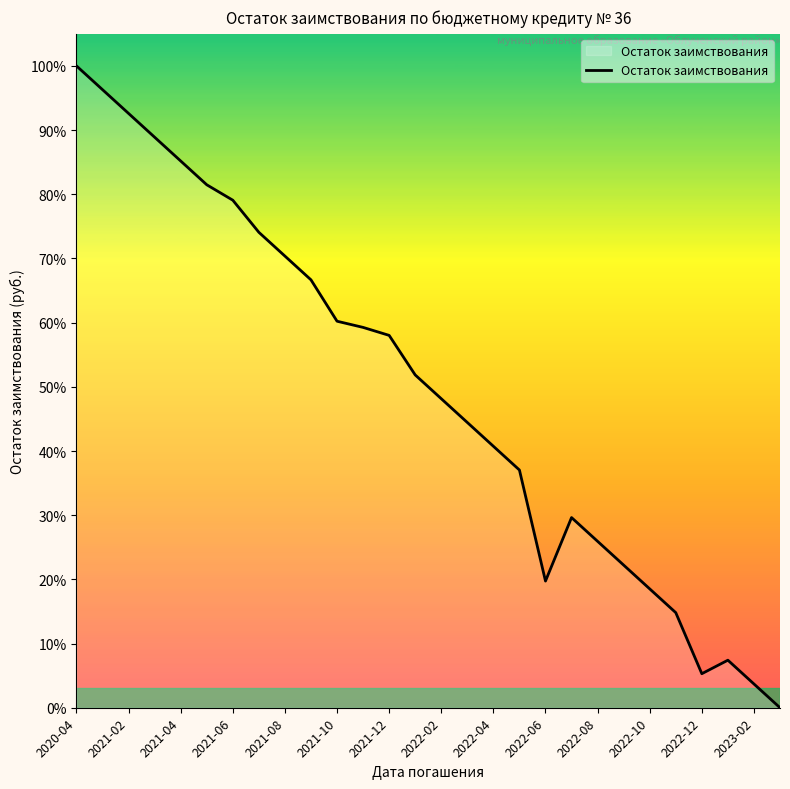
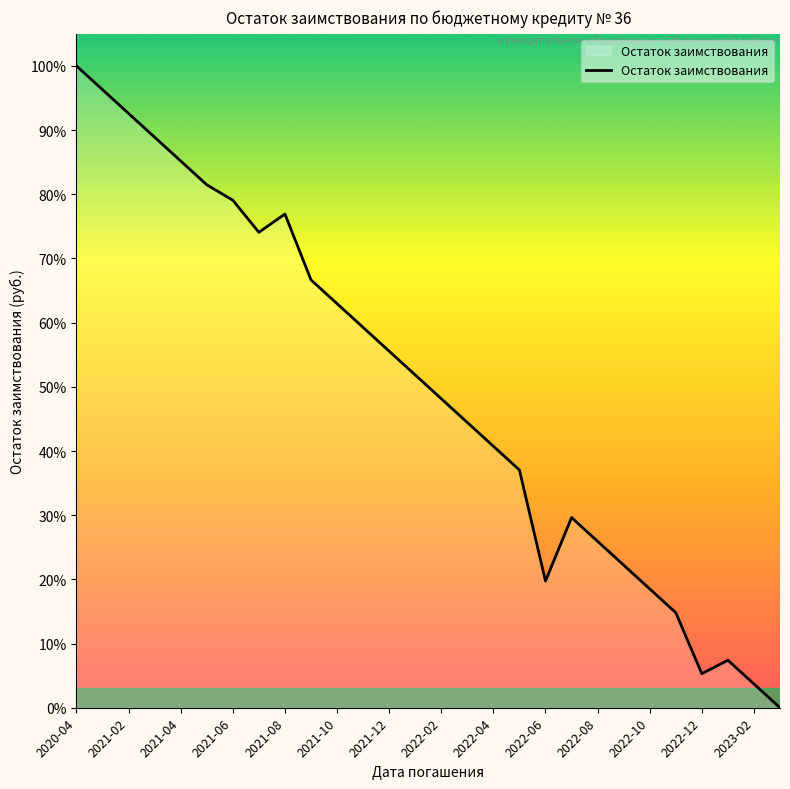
2021-08: 70% -> 77%
2021-10: 60% -> 63%
2021-12: 58% -> 56%
